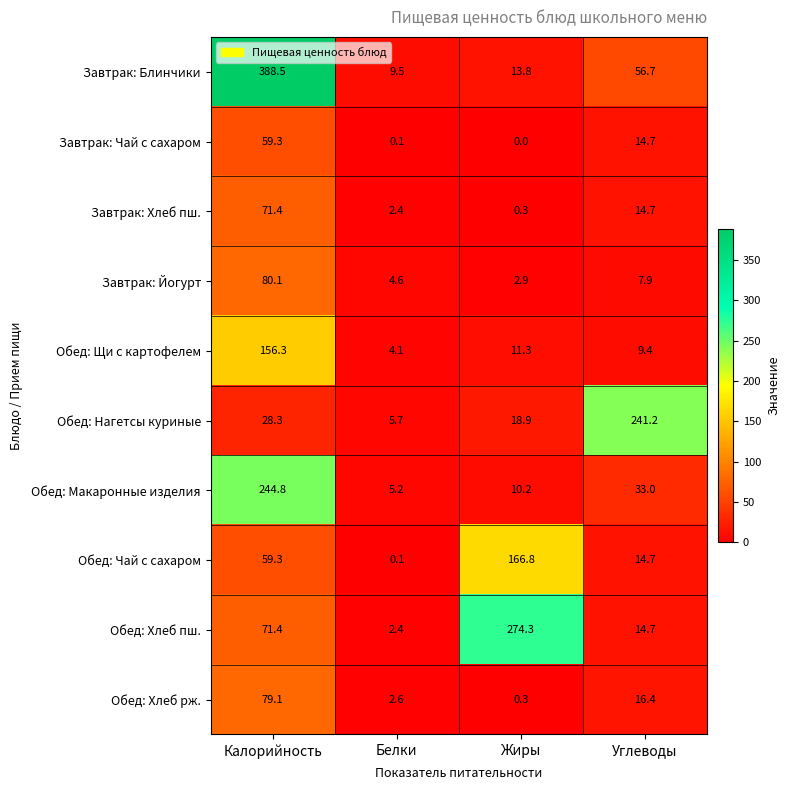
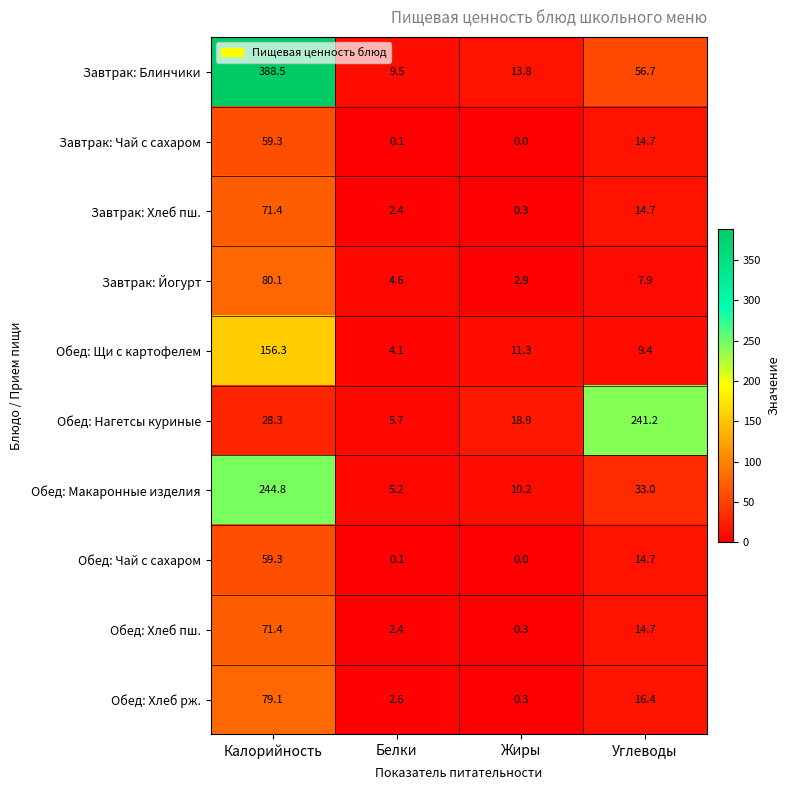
Обед: Чай с сахаром, Жиры: 166.8 -> 0.0
Обед: Хлеб пш., Жиры: 274.3 -> 0.3
